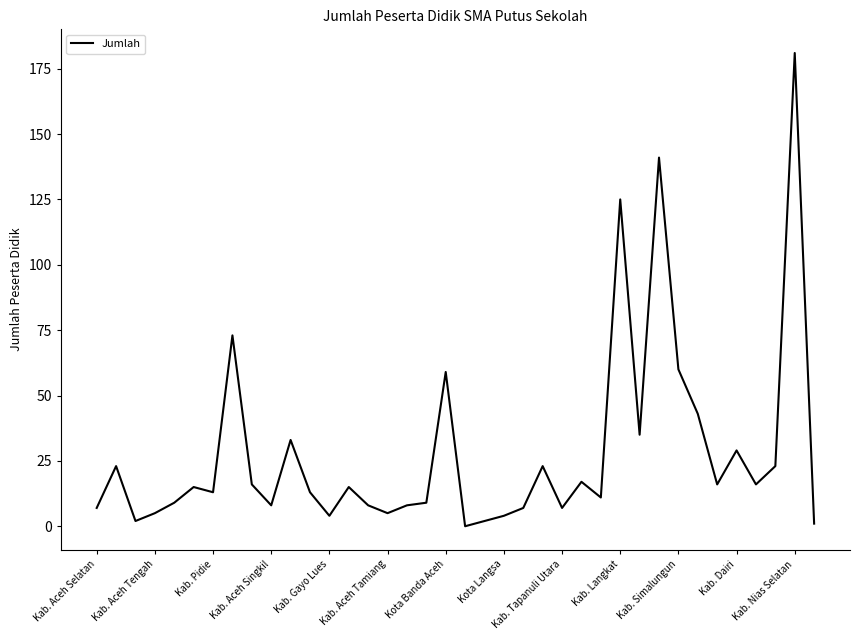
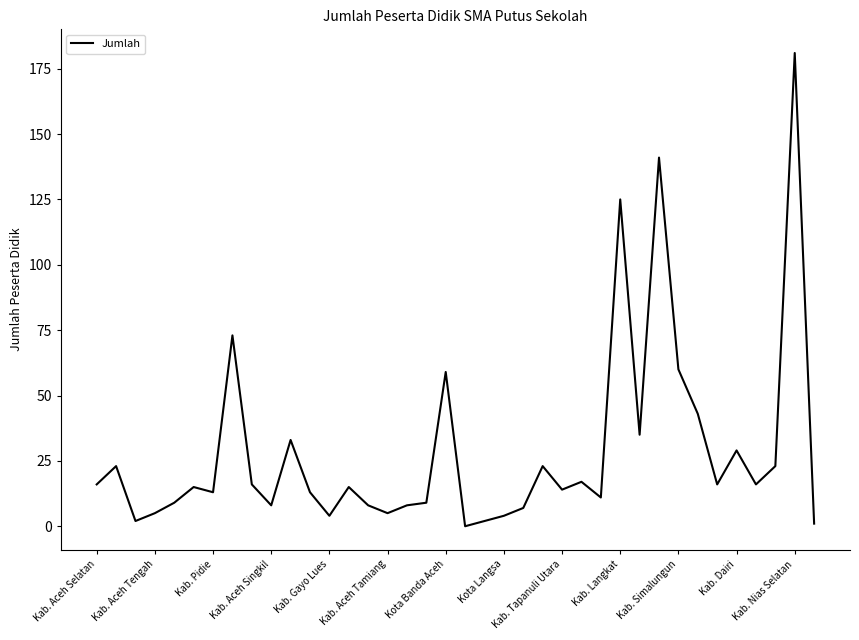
Kab. Aceh Selatan: 7 -> 16
Kab. Tapanuli Utara: 7 -> 14
